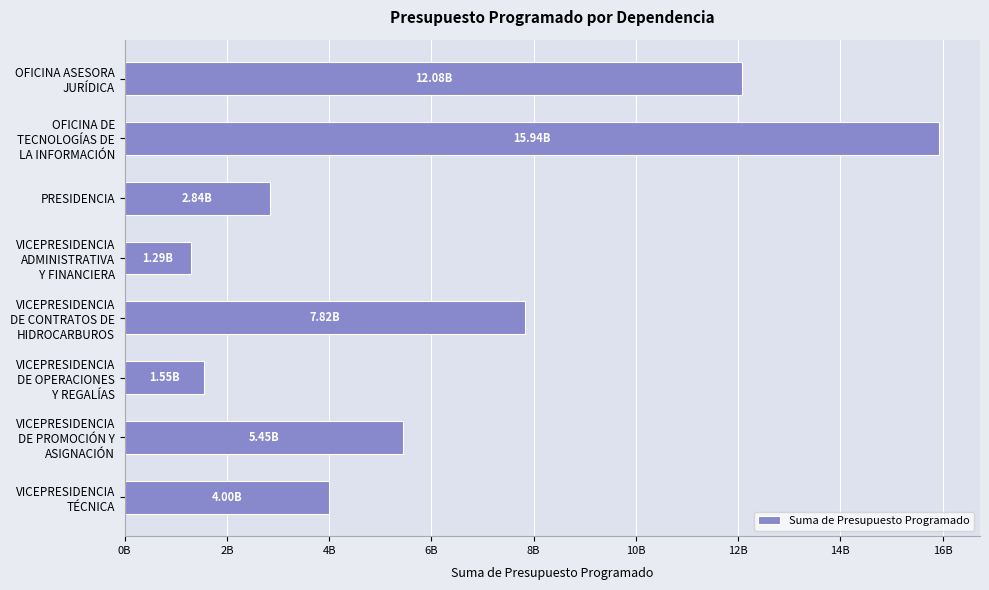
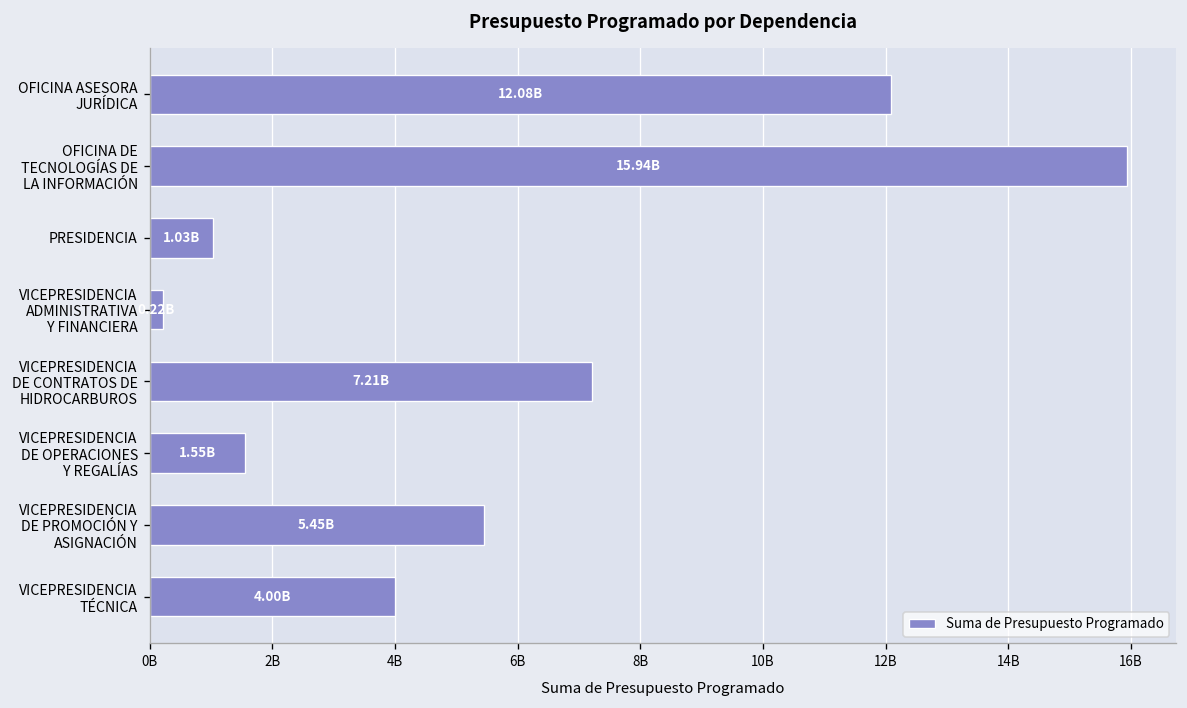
PRESIDENCIA: 2.84B -> 1.03B
VICEPRESIDENCIA ADMINISTRATIVA Y FINANCIERA: 1300000000 -> 200000000
VICEPRESIDENCIA DE CONTRATOS DE HIDROCARBUROS: 7.82B -> 7.21B
